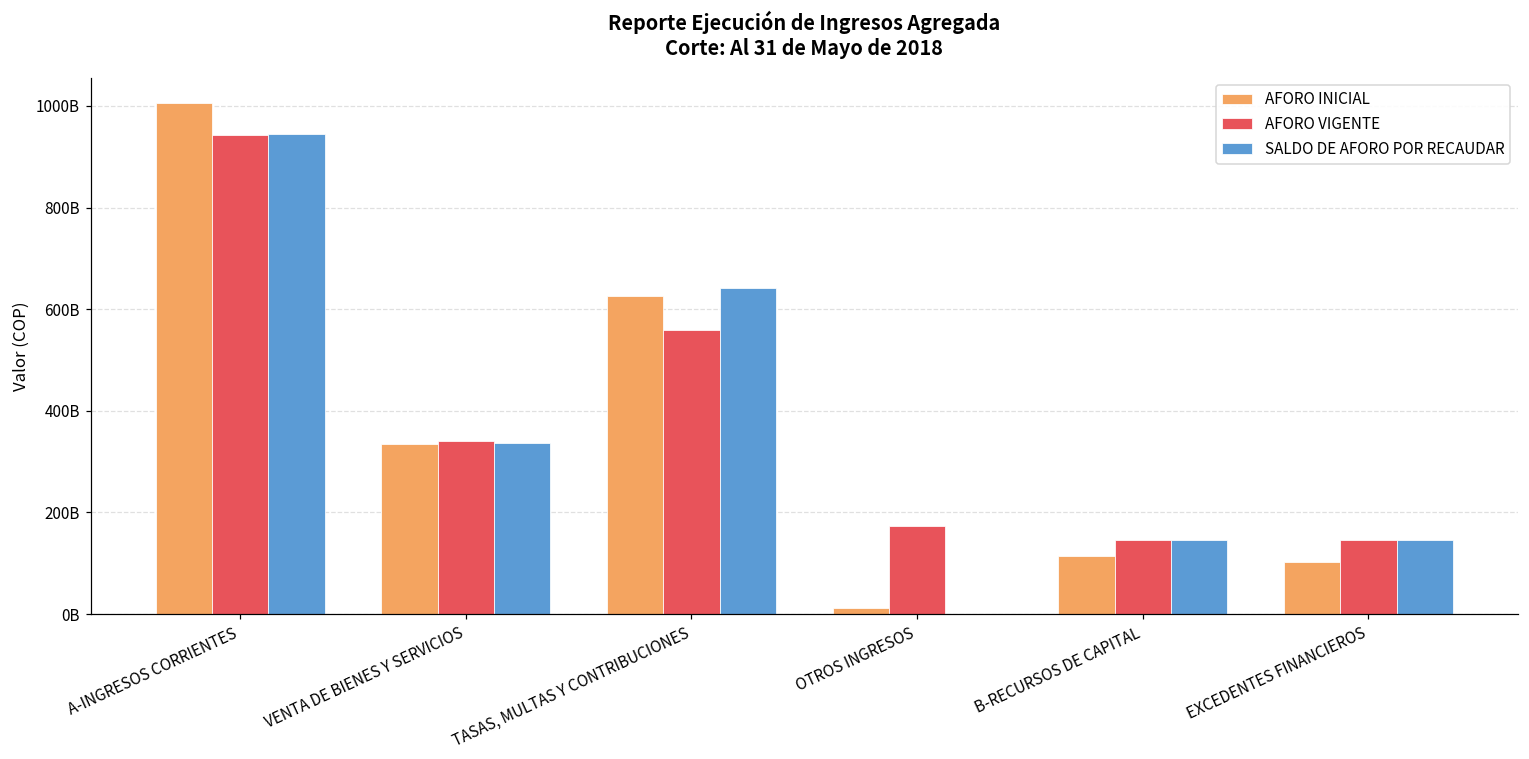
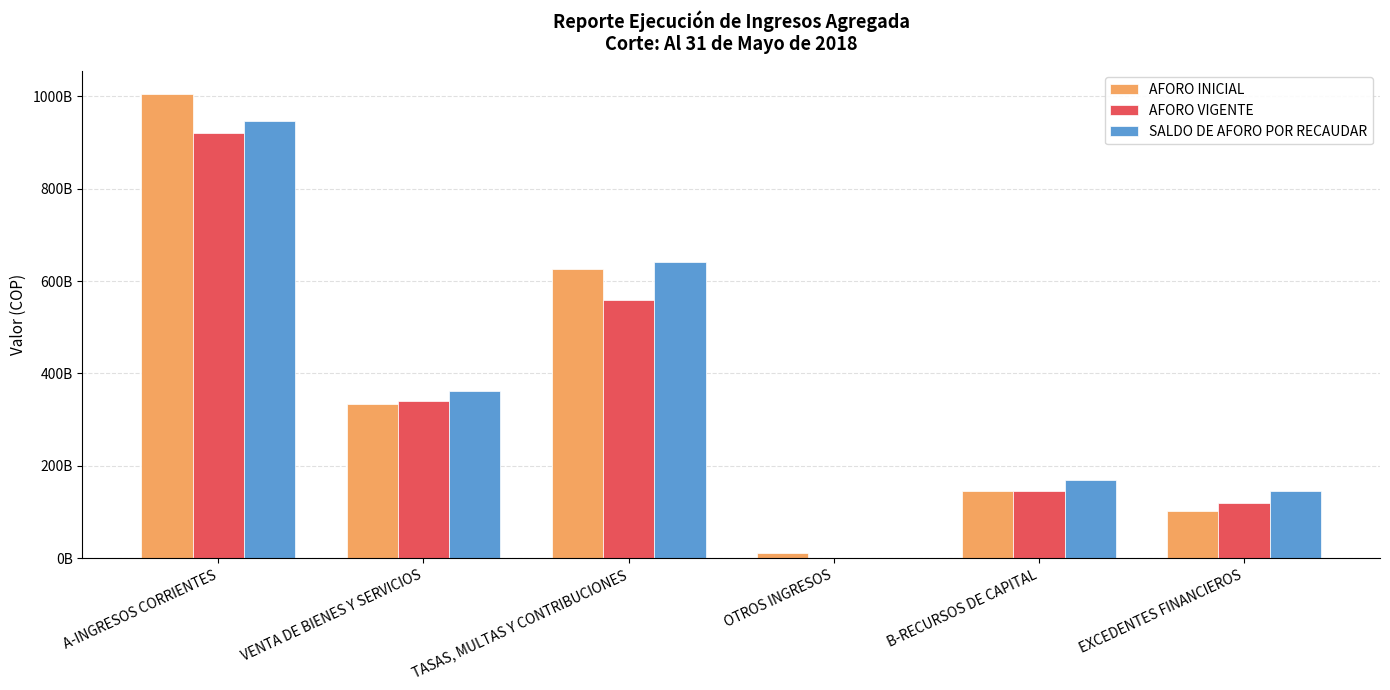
AFORO VIGENTE, A-INGRESOS CORRIENTES: 940000000000 -> 920000000000
SALDO DE AFORO POR RECAUDAR, VENTA DE BIENES Y SERVICIOS: 340000000000 -> 360000000000
AFORO VIGENTE, OTROS INGRESOS: 170000000000 -> 0
AFORO INICIAL, B-RECURSOS DE CAPITAL: 110000000000 -> 150000000000
SALDO DE AFORO POR RECAUDAR, B-RECURSOS DE CAPITAL: 150000000000 -> 170000000000
AFORO VIGENTE, EXCEDENTES FINANCIEROS: 150000000000 -> 120000000000
